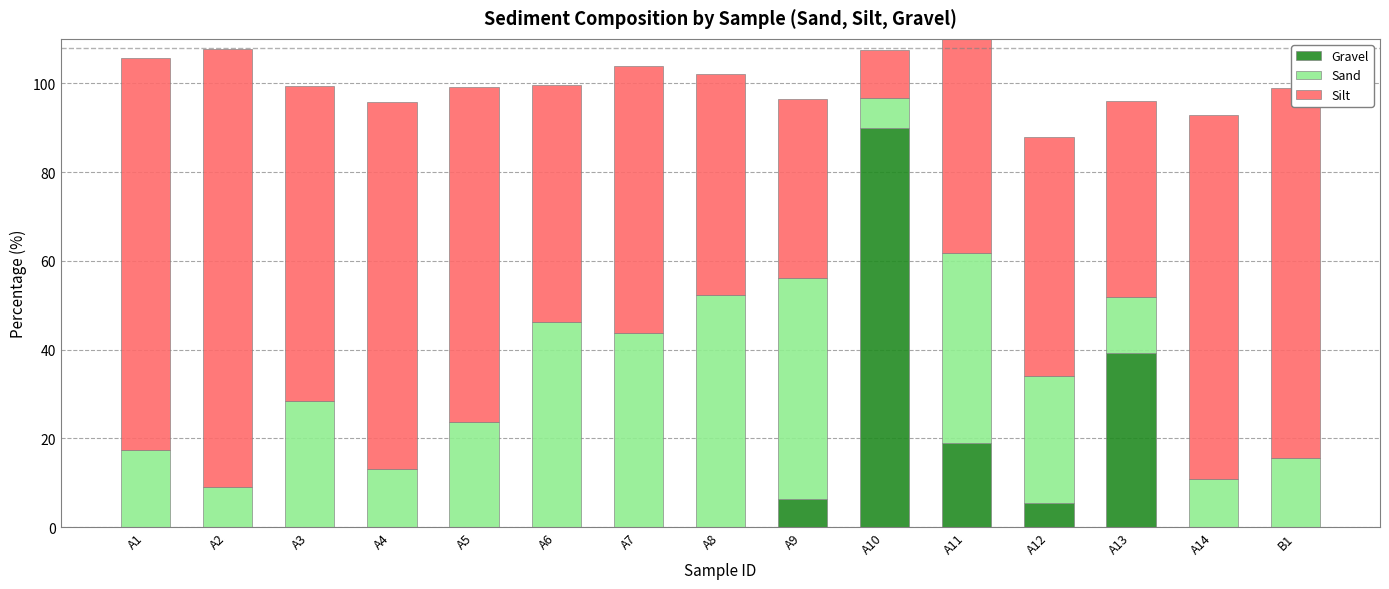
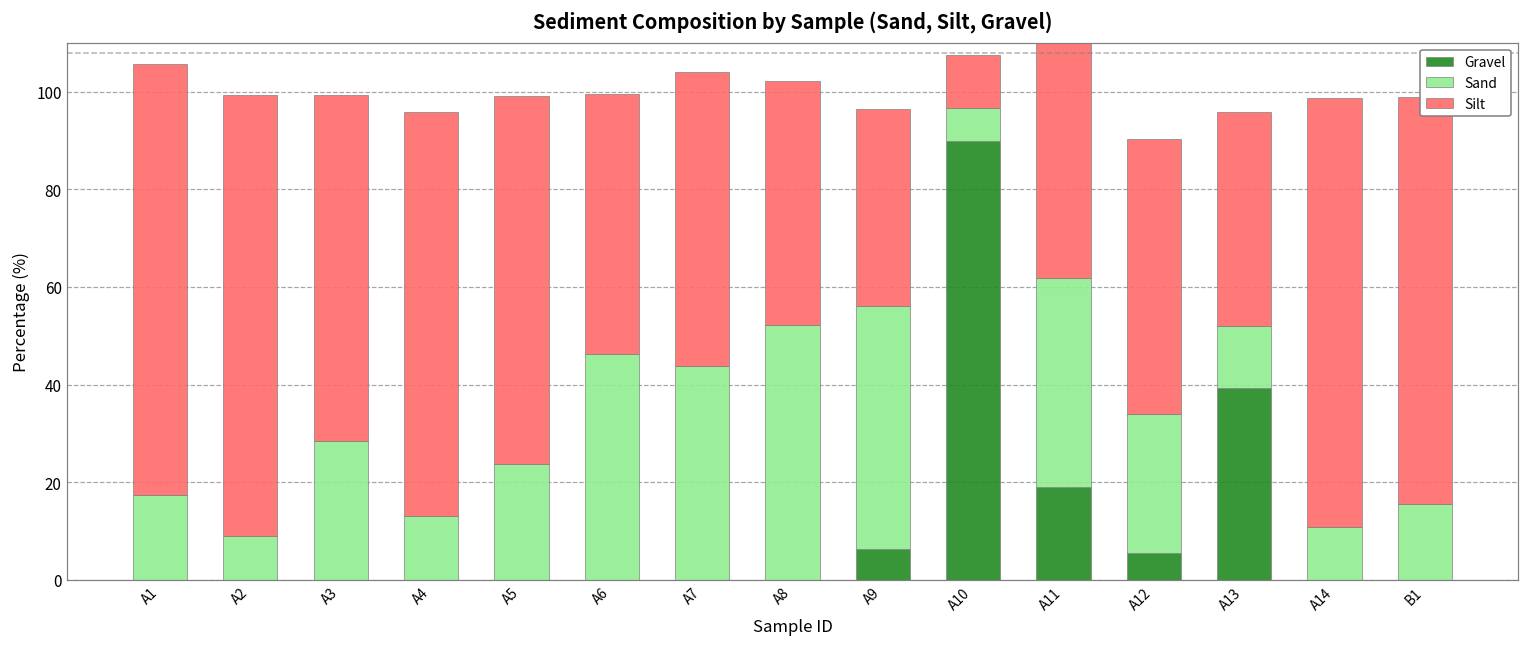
Silt, A2: 99 -> 90
Silt, A12: 54 -> 56
Silt, A14: 82 -> 88
